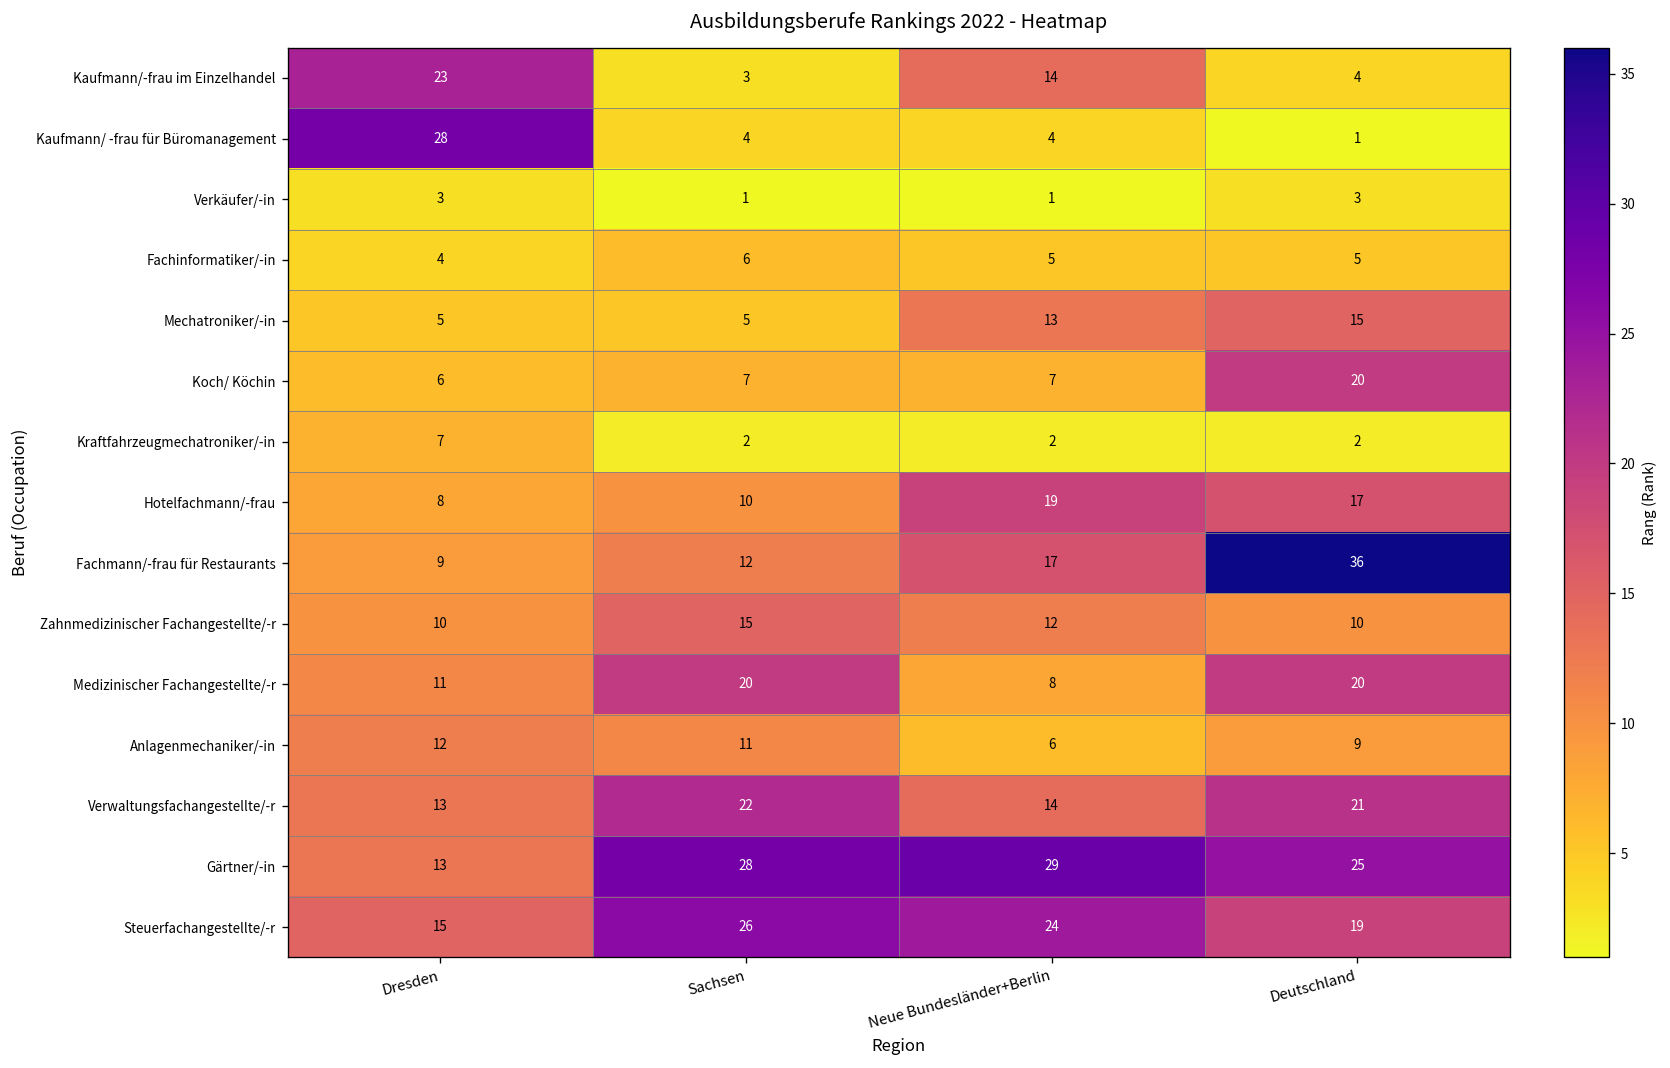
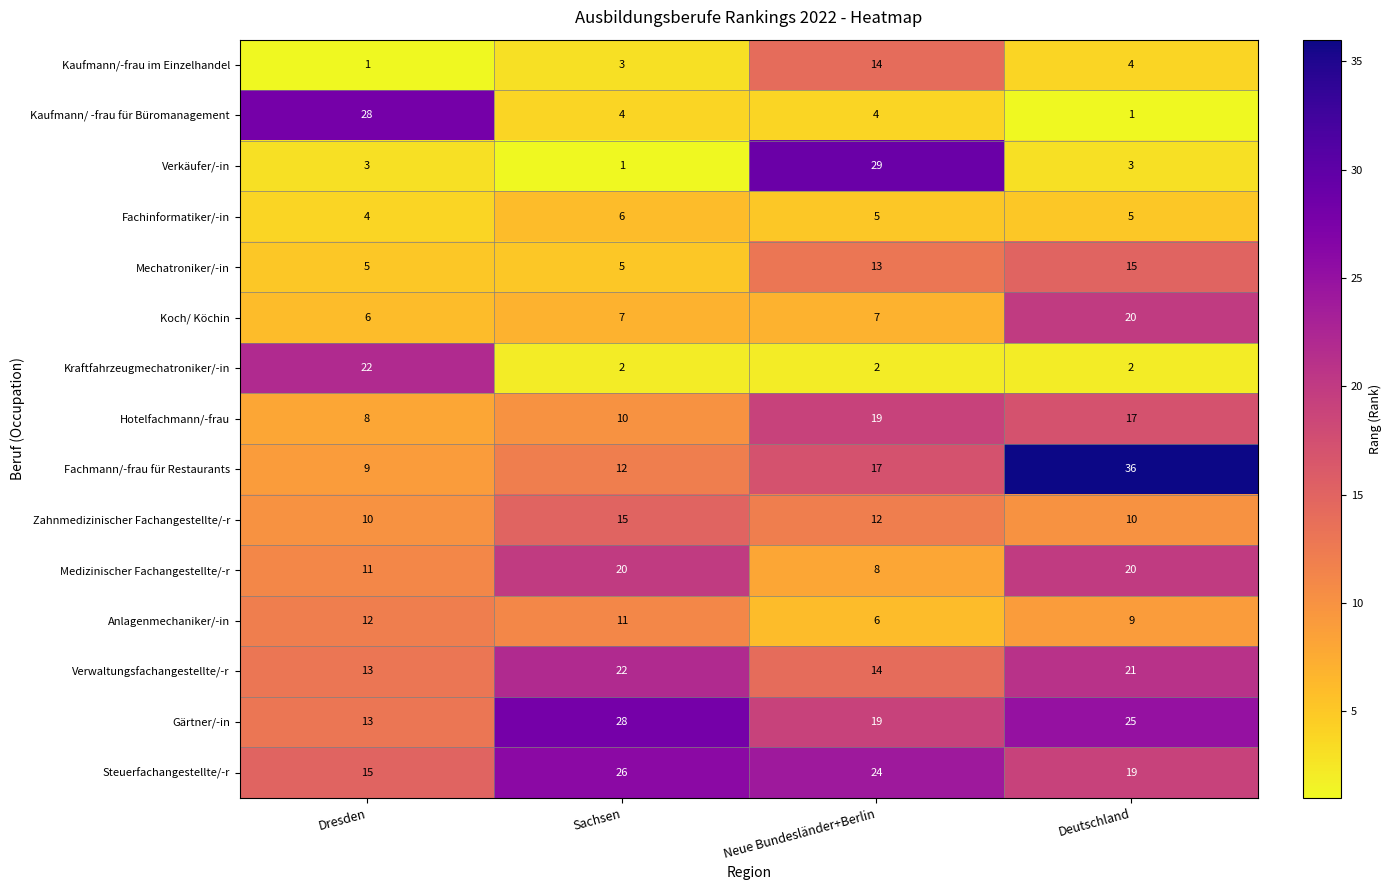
Kaufmann/-frau im Einzelhandel, Dresden: 23 -> 1
Verkäufer/-in, Neue Bundesländer+Berlin: 1 -> 29
Kraftfahrzeugmechatroniker/-in, Dresden: 7 -> 22
Gärtner/-in, Neue Bundesländer+Berlin: 29 -> 19
